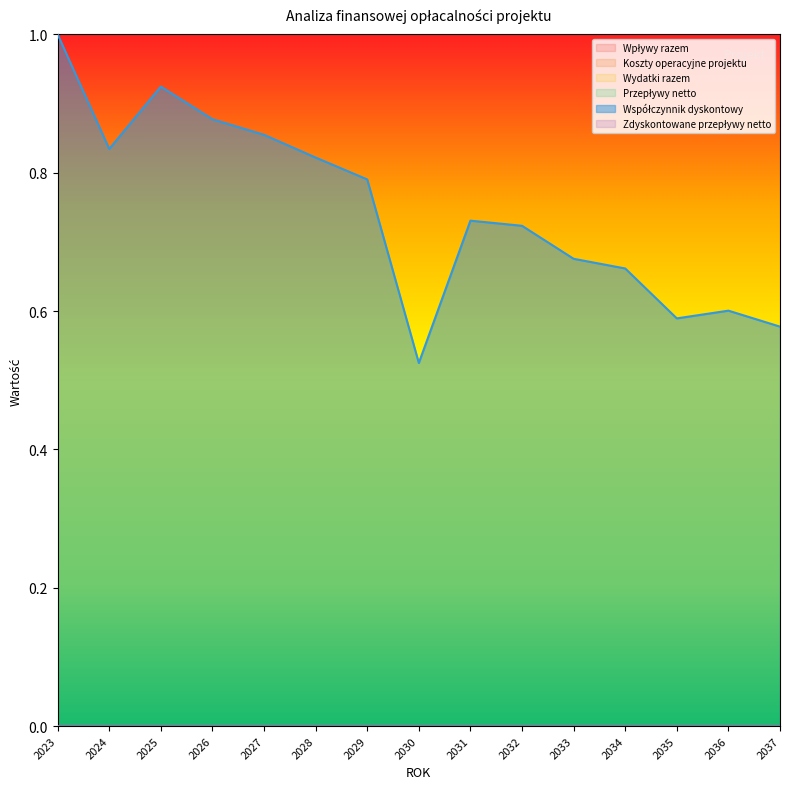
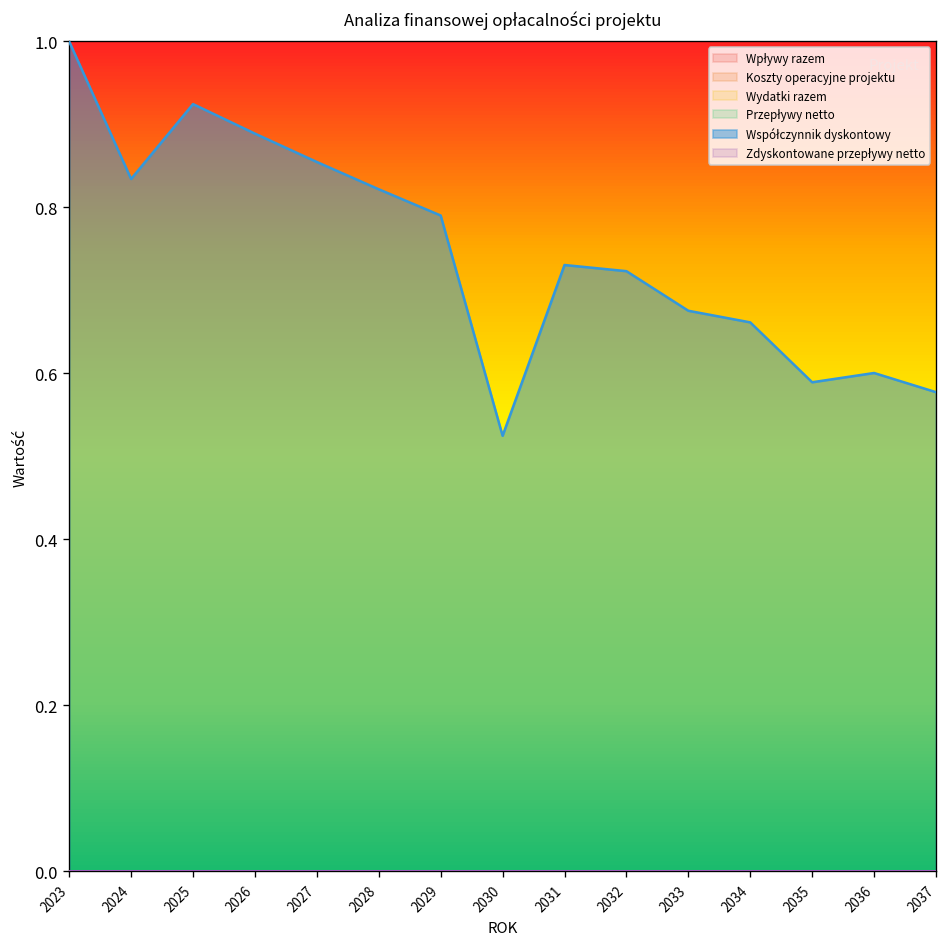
Współczynnik dyskontowy, 2026: 0.88 -> 0.89
